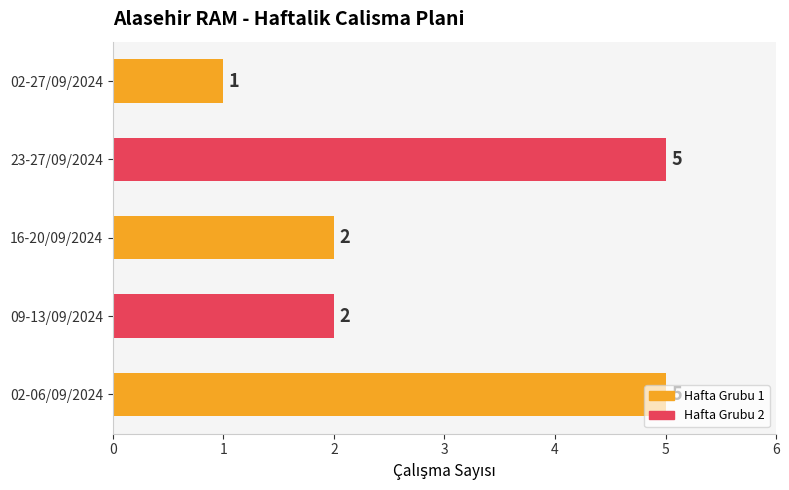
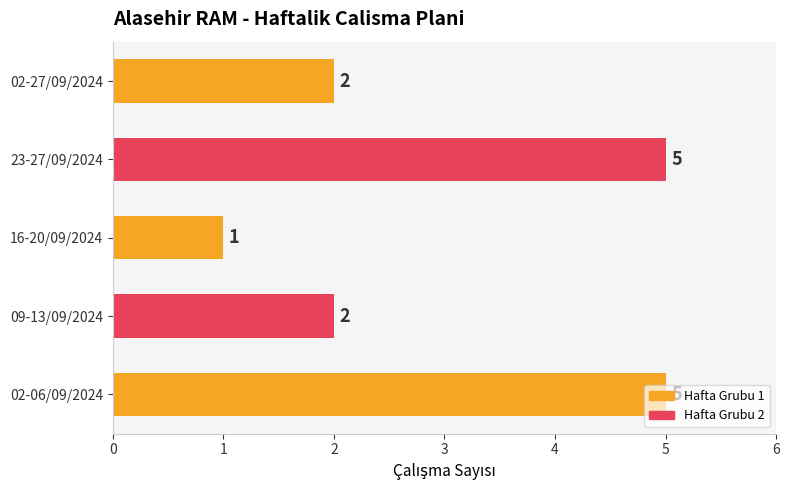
02-27/09/2024: 1 -> 2
16-20/09/2024: 2 -> 1
